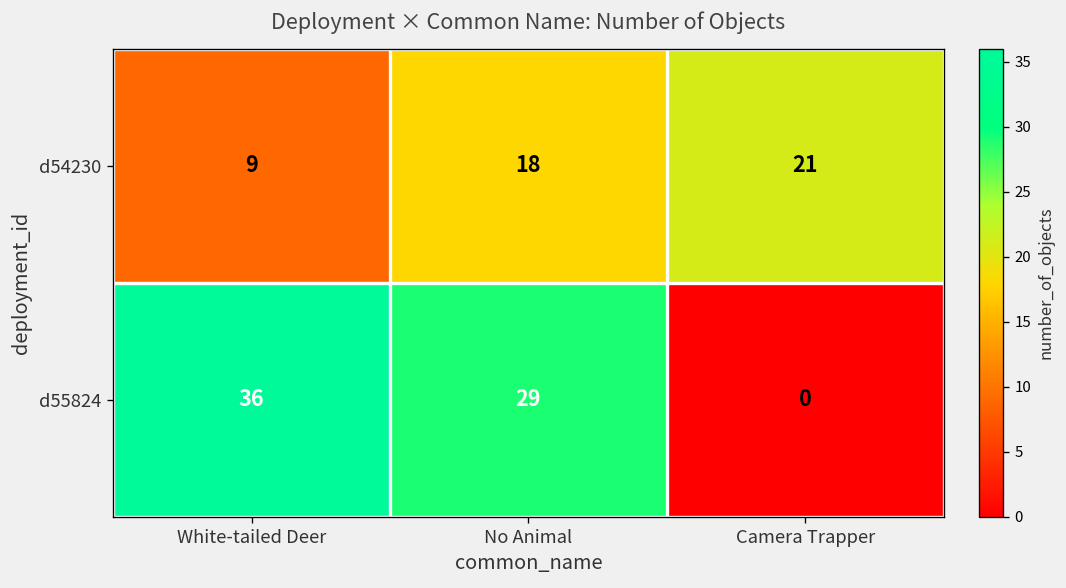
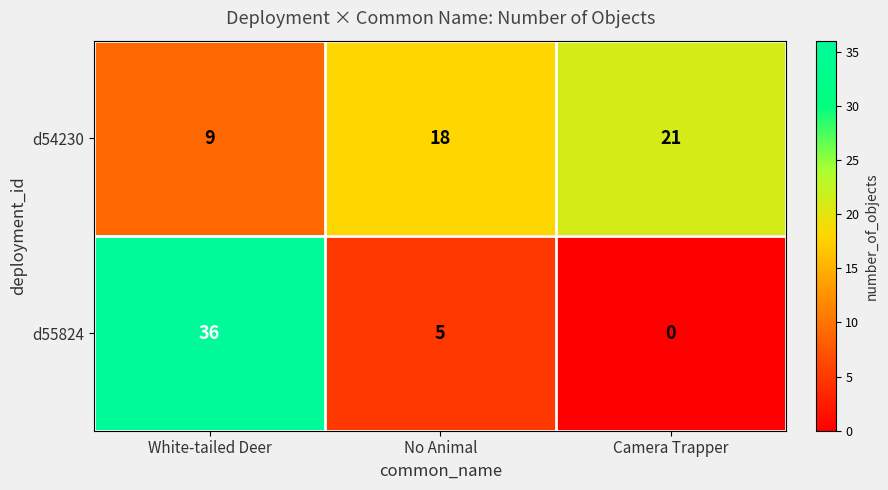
d55824, No Animal: 29 -> 5
